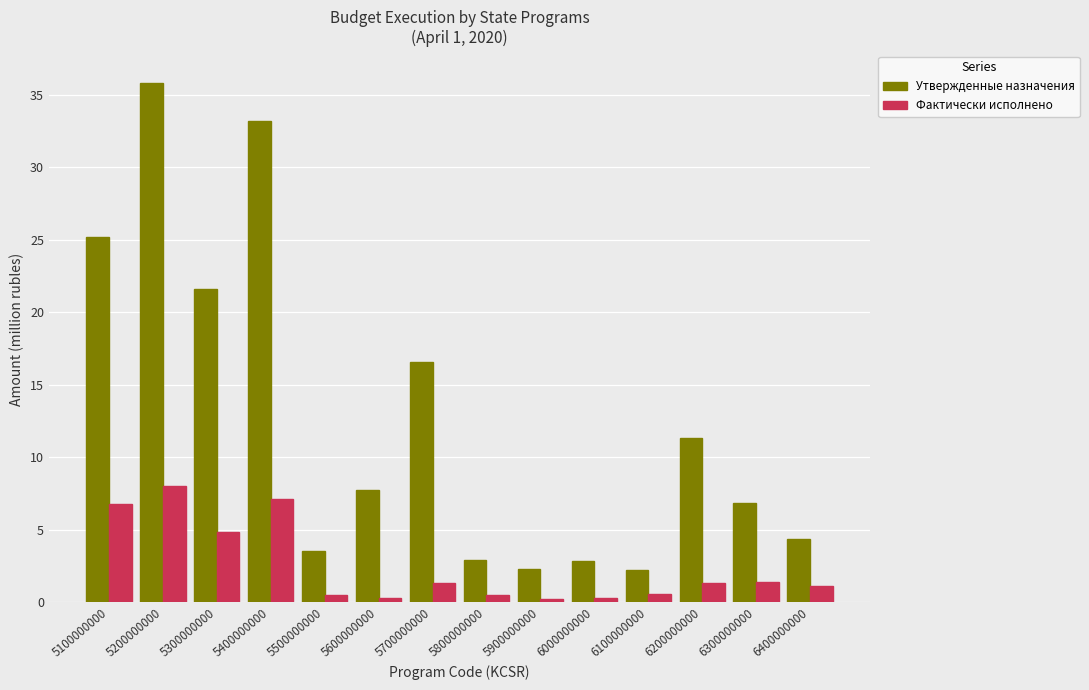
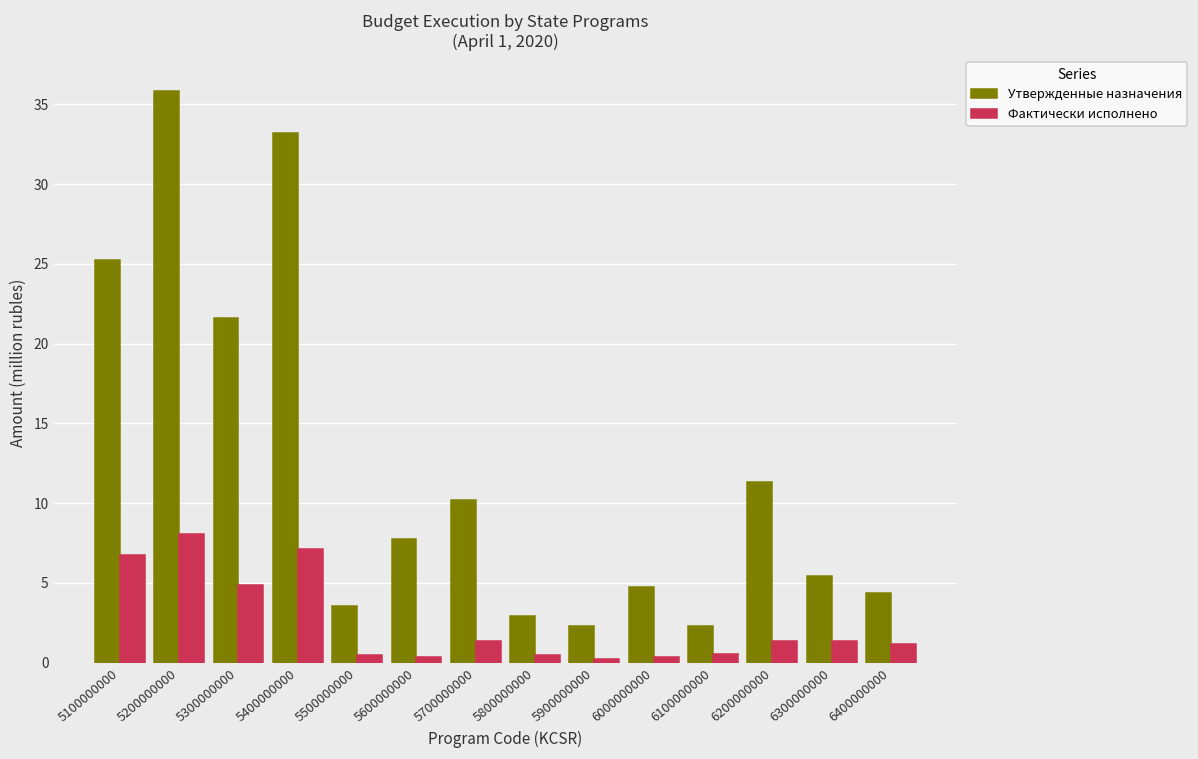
Утвержденные назначения, 5700000000: 16.6 -> 10.2
Утвержденные назначения, 6000000000: 2.9 -> 4.7
Утвержденные назначения, 6300000000: 6.8 -> 5.4
